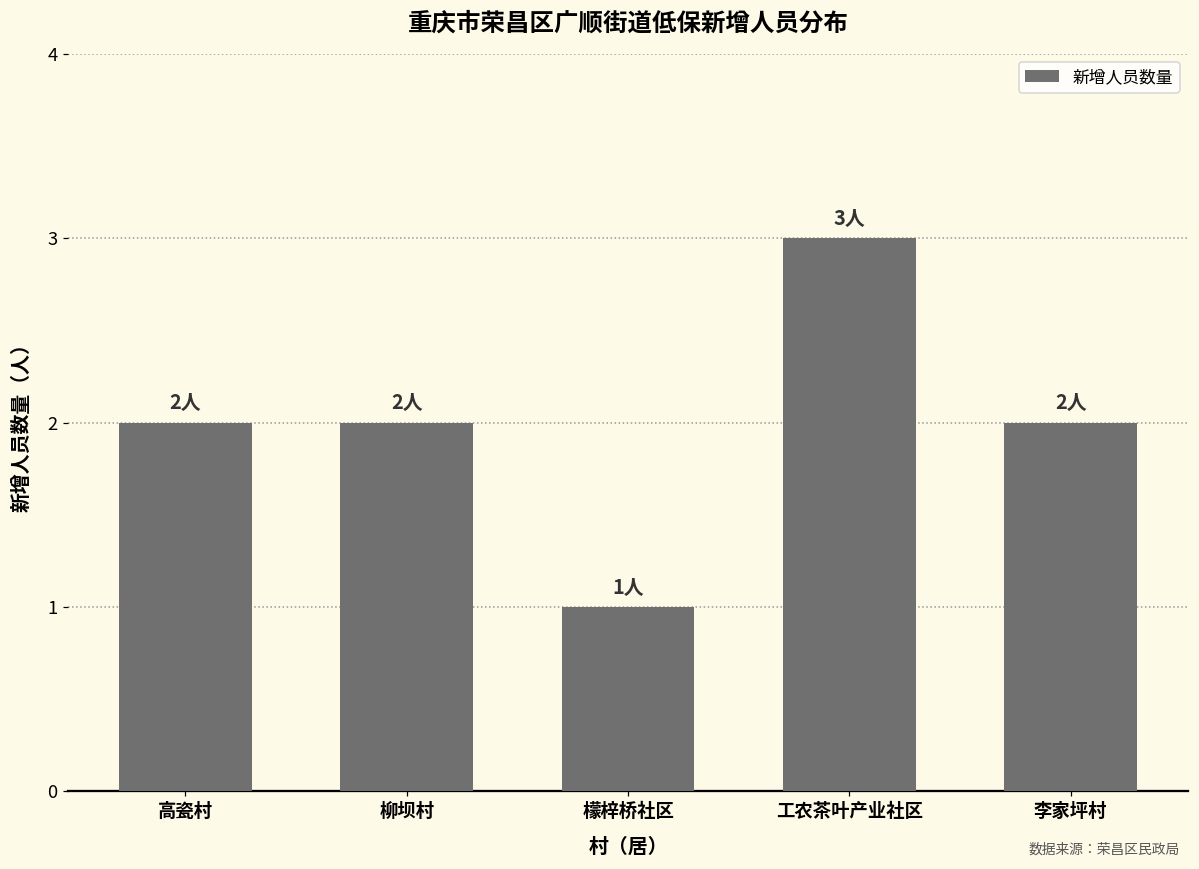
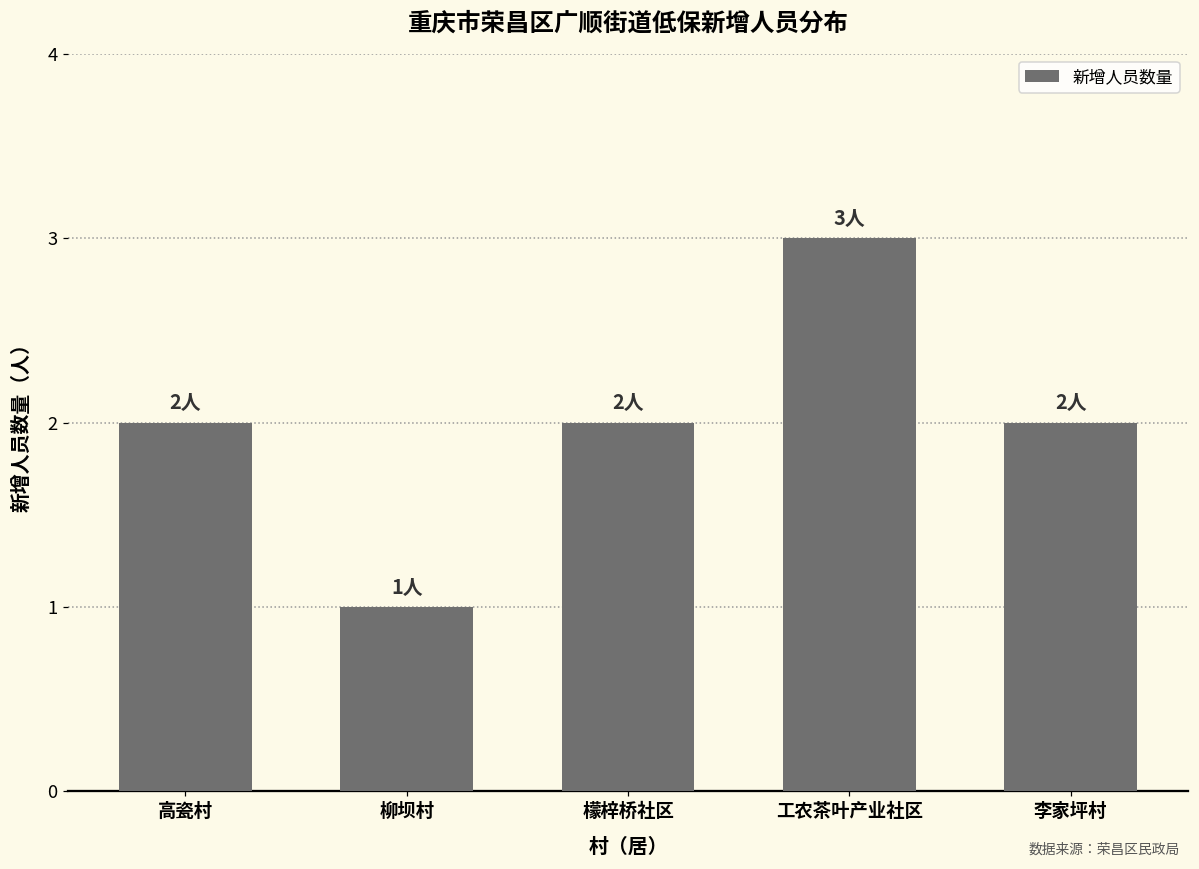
柳坝村: 2人 -> 1人
檬梓桥社区: 1人 -> 2人
